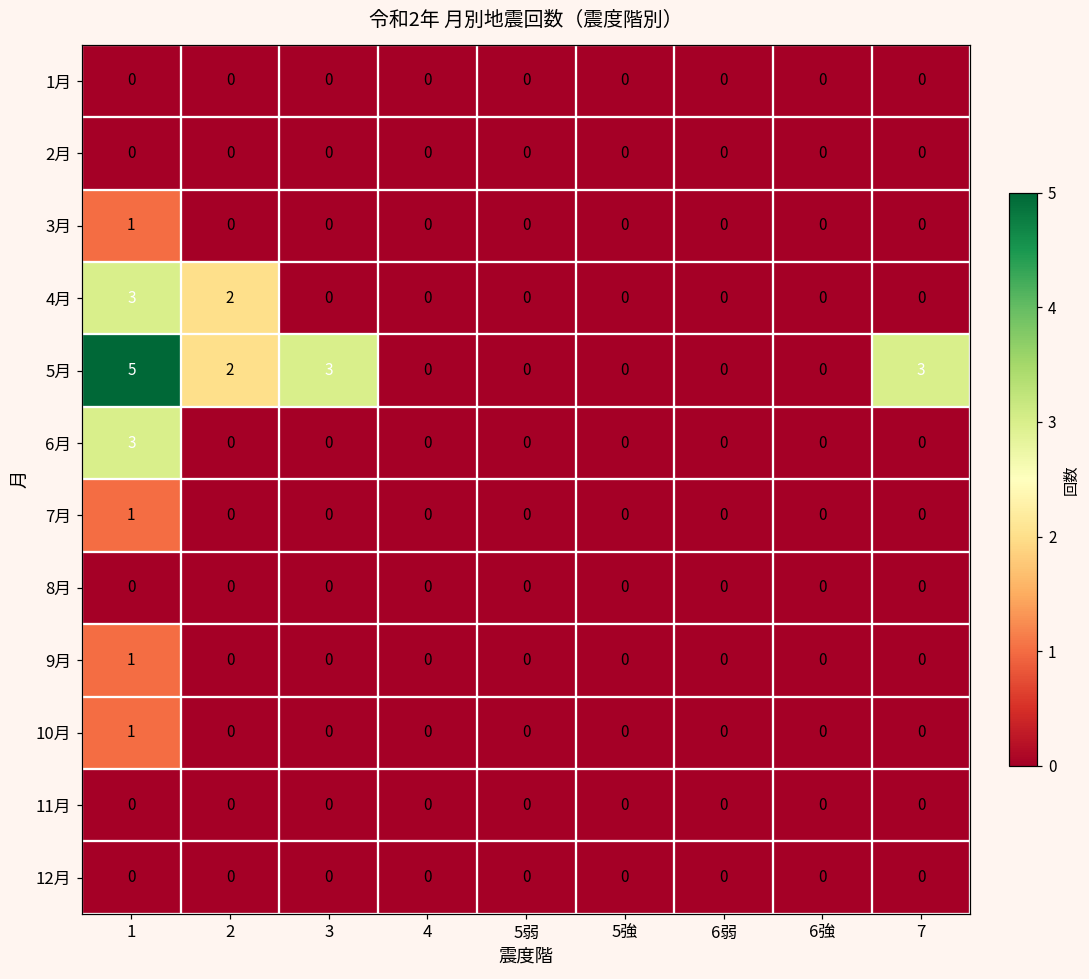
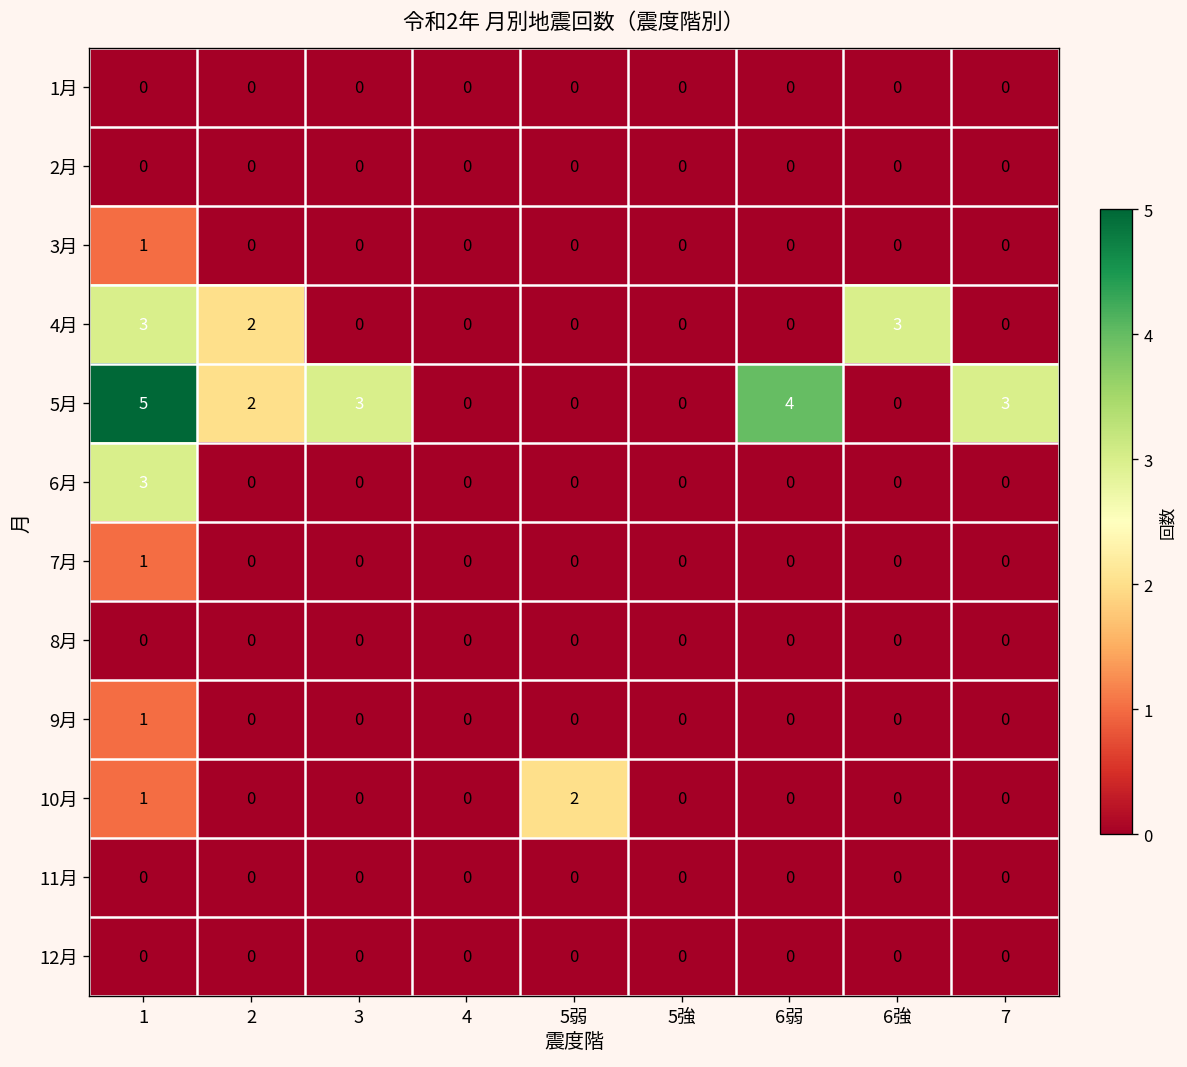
4月, 6強: 0 -> 3
5月, 6弱: 0 -> 4
10月, 5弱: 0 -> 2
